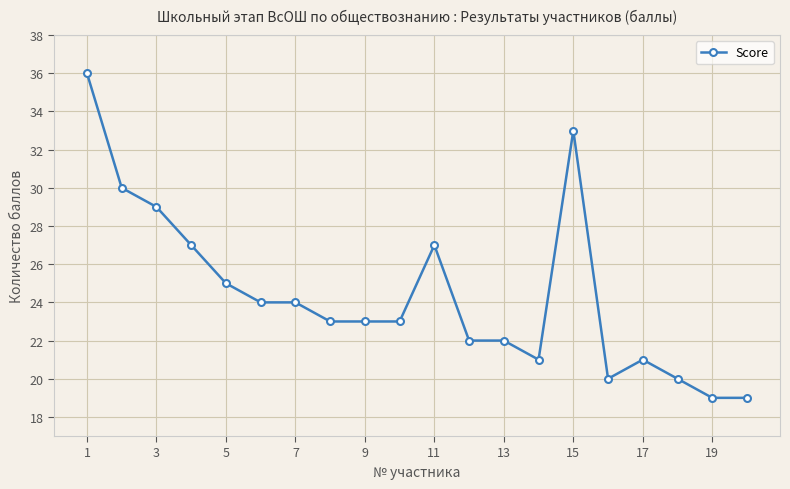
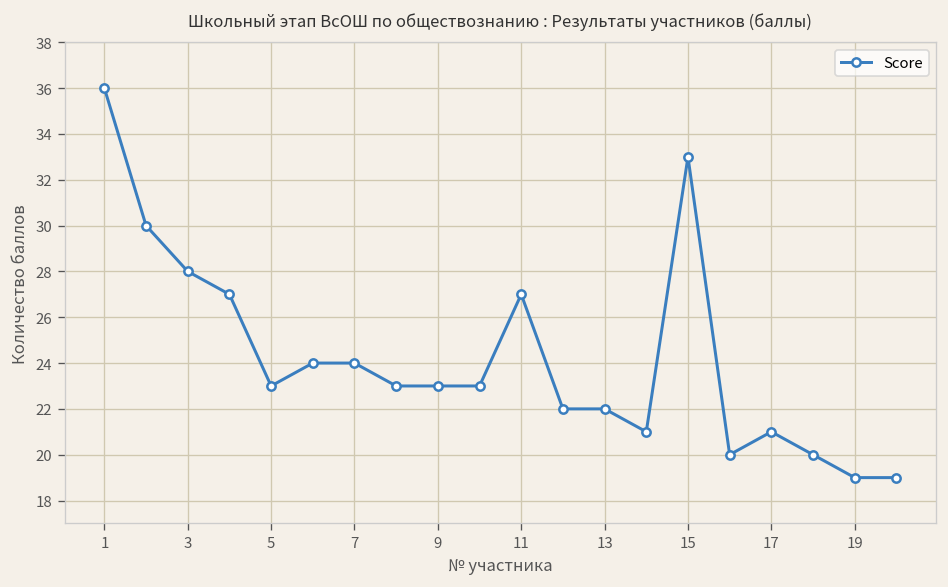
3: 29 -> 28
5: 25 -> 23
